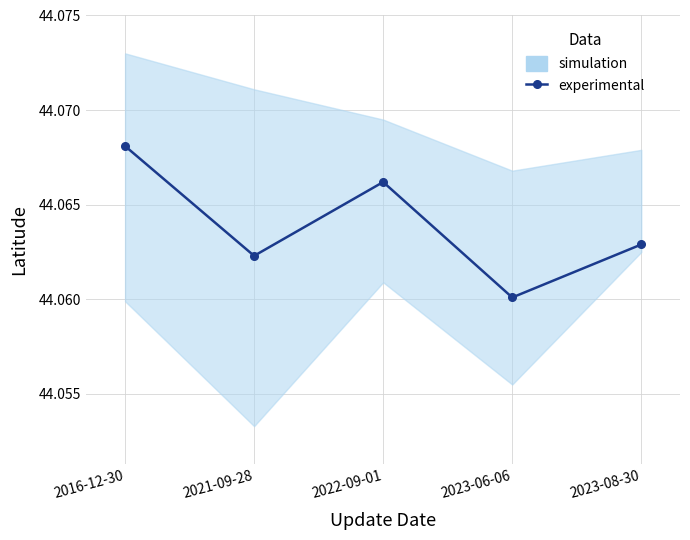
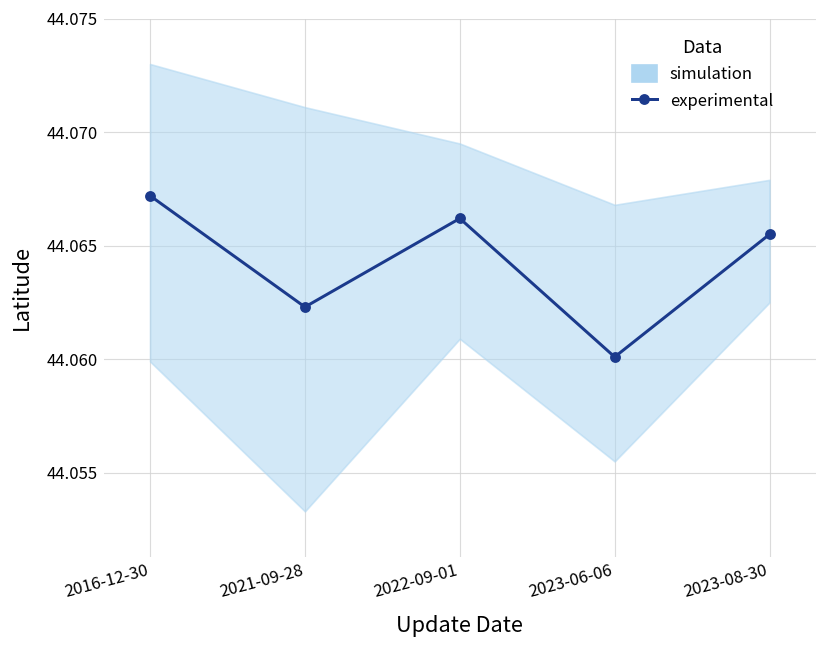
experimental, 2016-12-30: 44.0681 -> 44.0672
experimental, 2023-08-30: 44.0629 -> 44.0655
